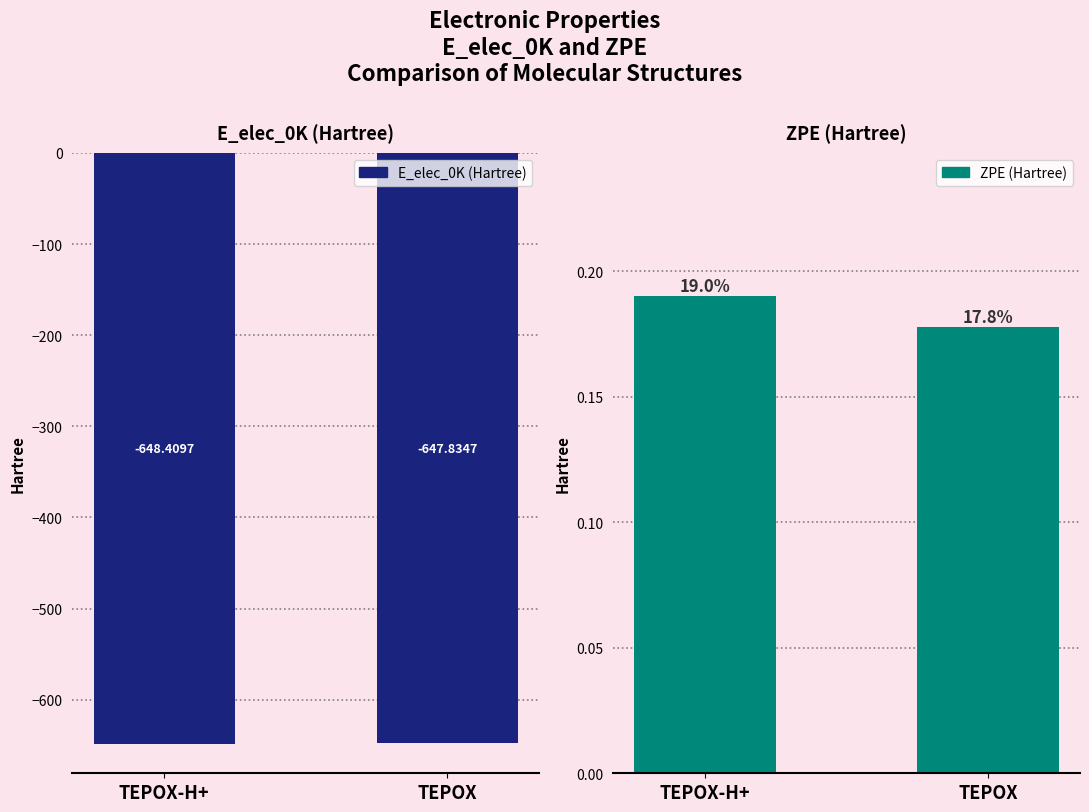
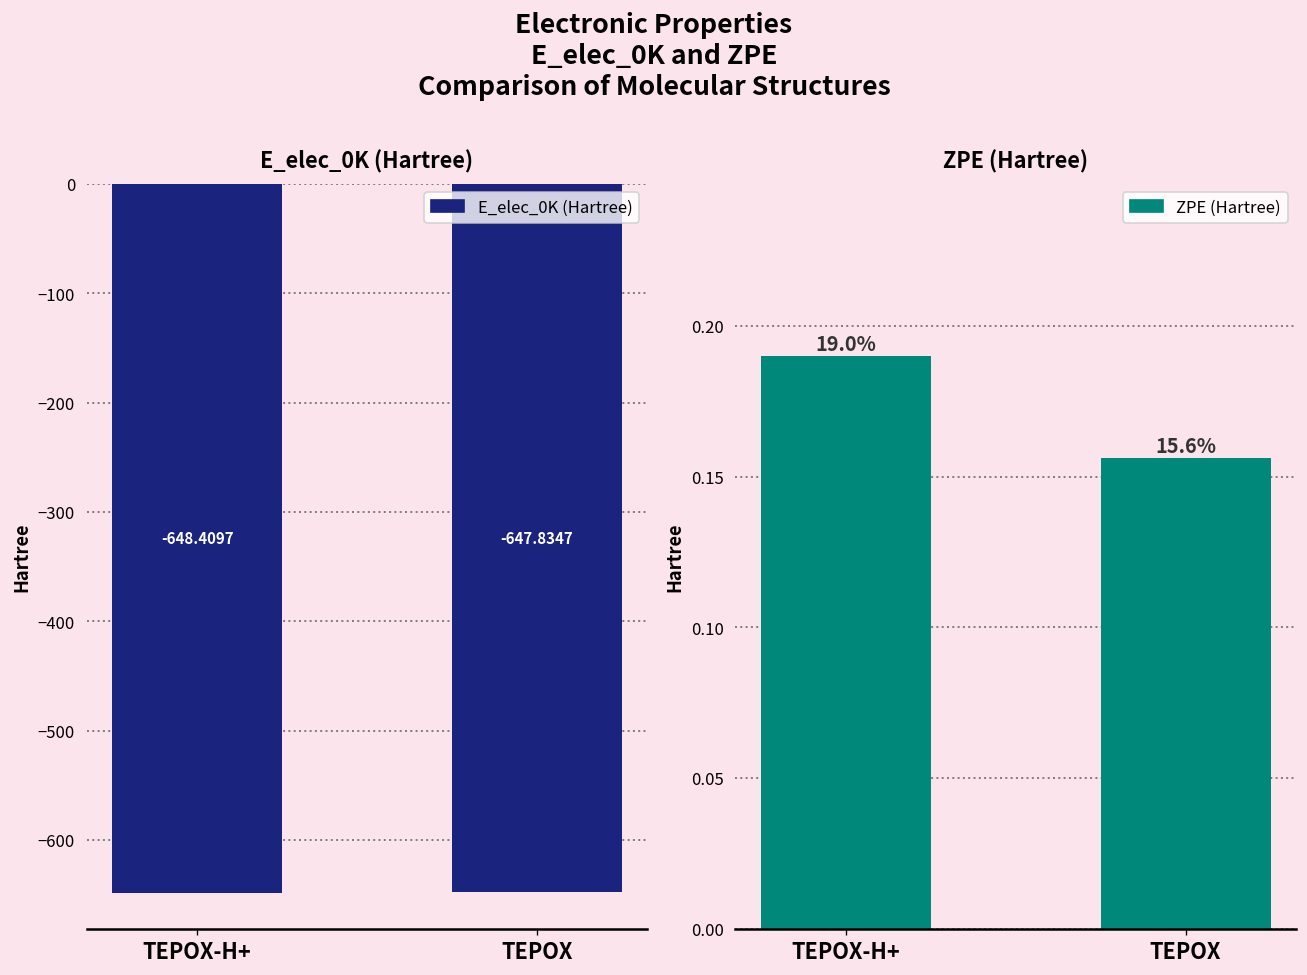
ZPE (Hartree), TEPOX: 17.8% -> 15.6%
